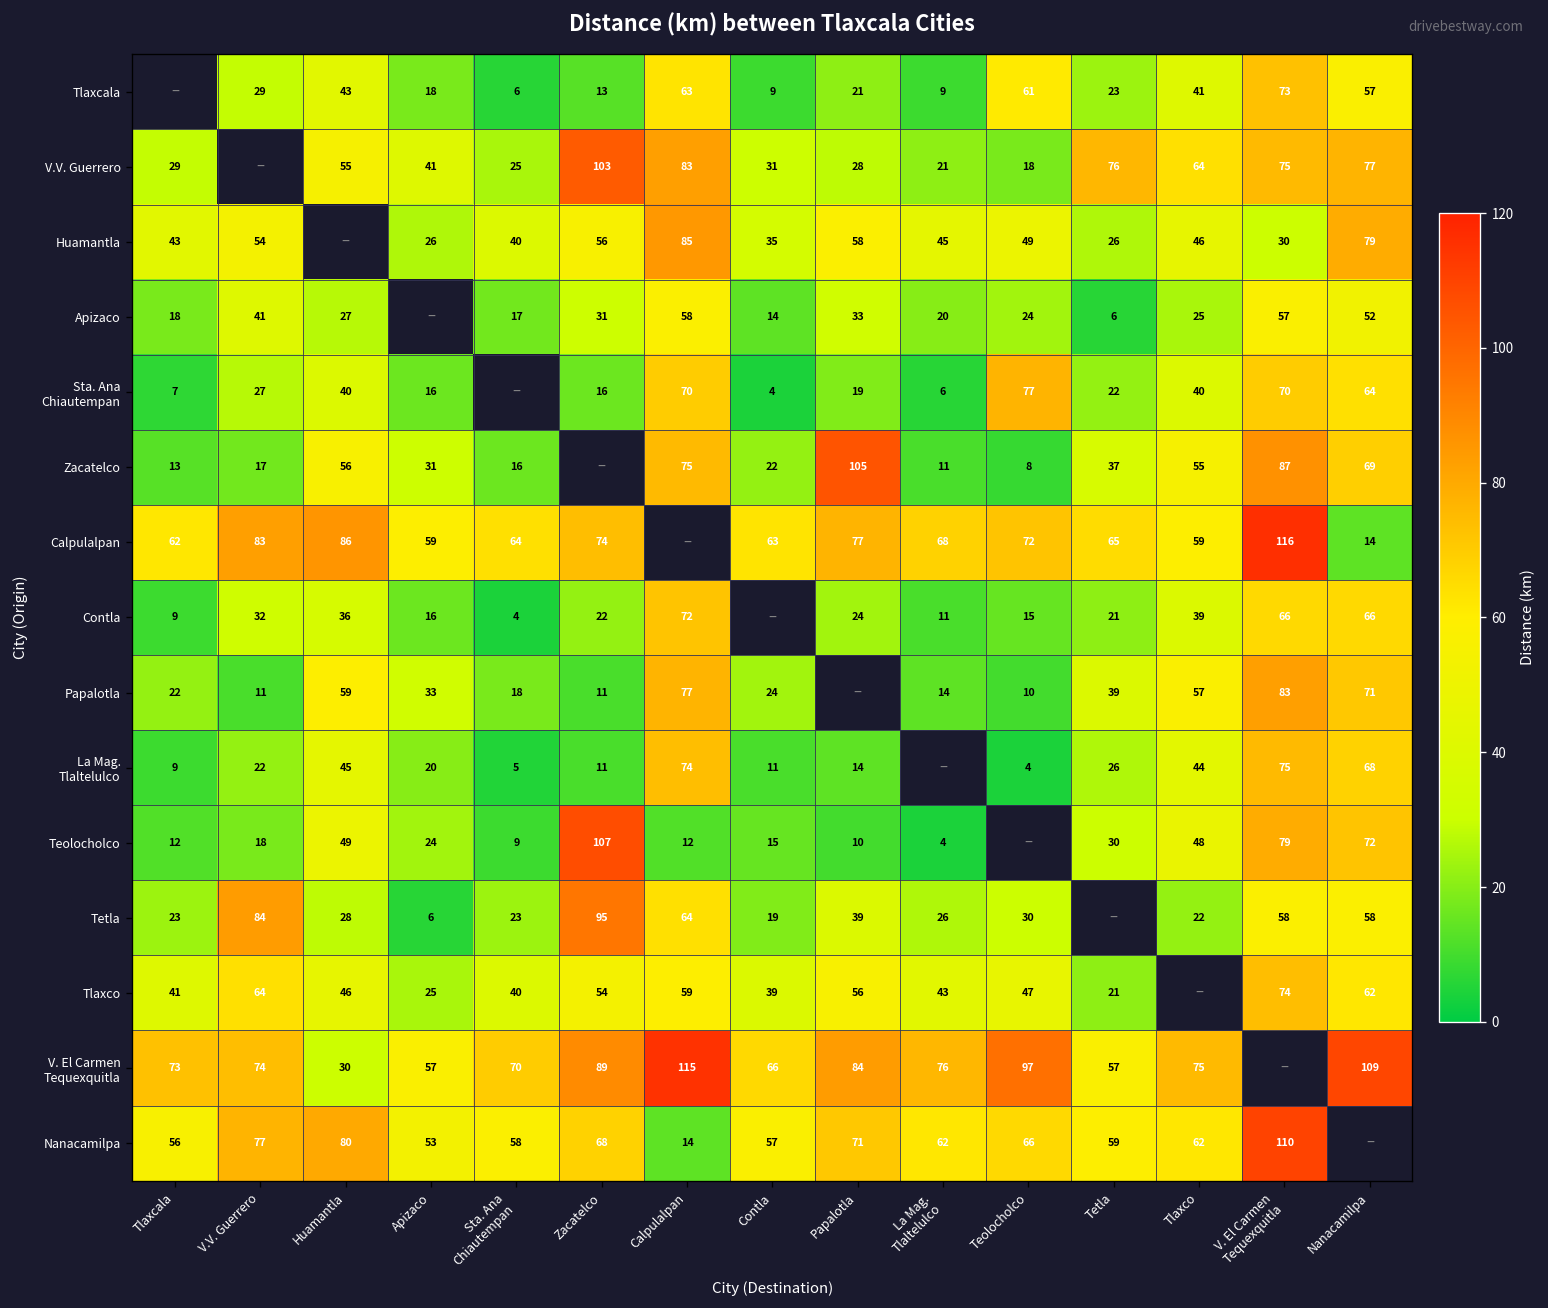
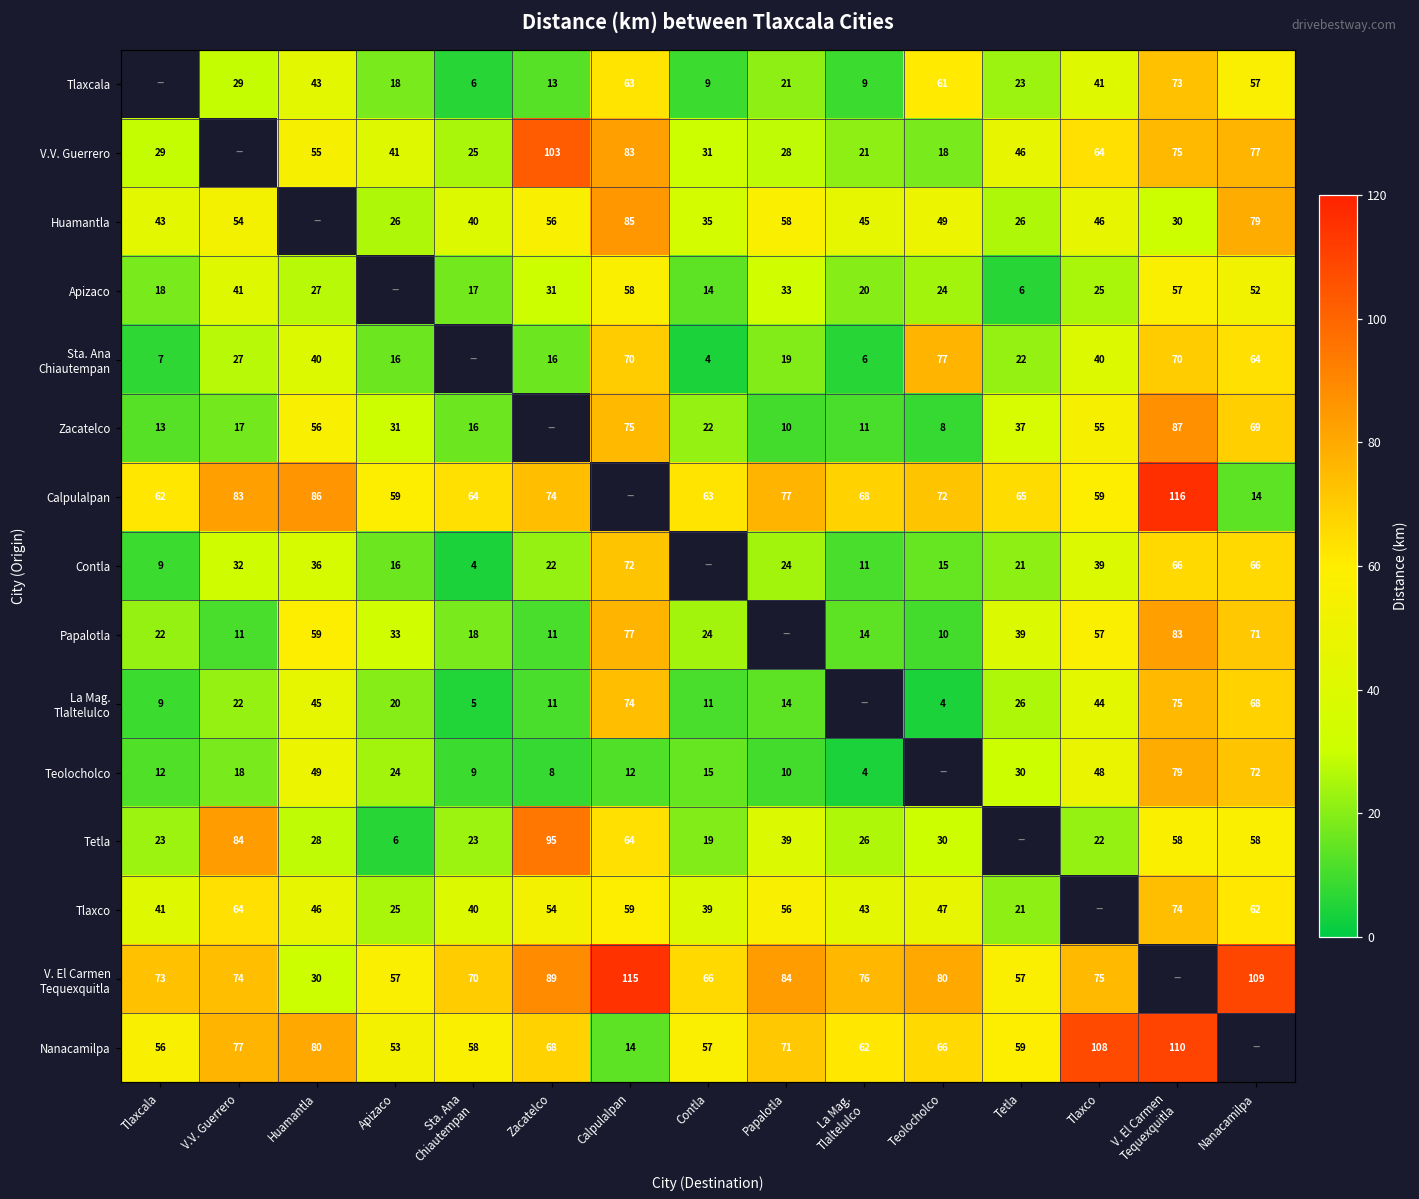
V.V. Guerrero, Tetla: 76 -> 46
Zacatelco, Papalotla: 105 -> 10
Teolocholco, Zacatelco: 107 -> 8
V. El Carmen Tequexquitla, Teolocholco: 97 -> 80
Nanacamilpa, Tlaxco: 62 -> 108
